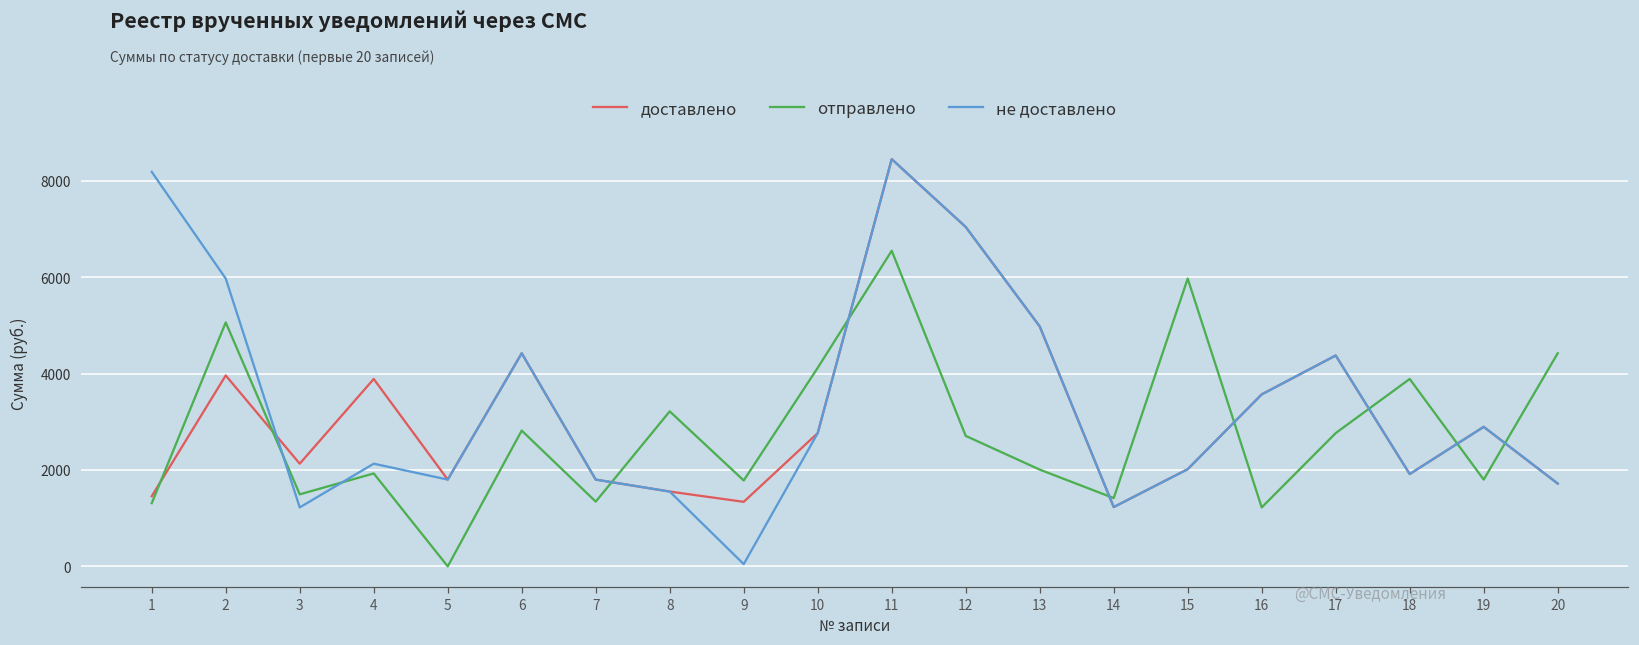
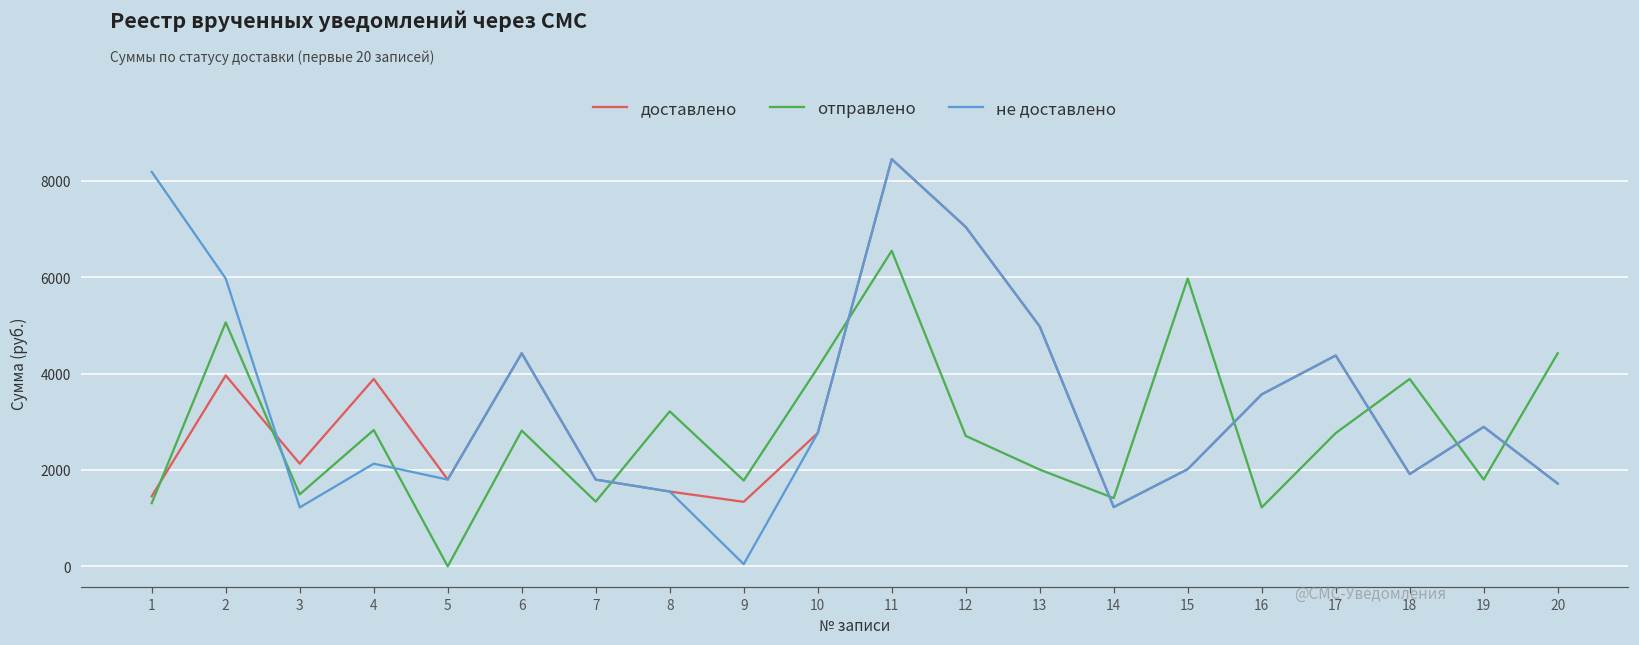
отправлено, 4: 1900 -> 2800
